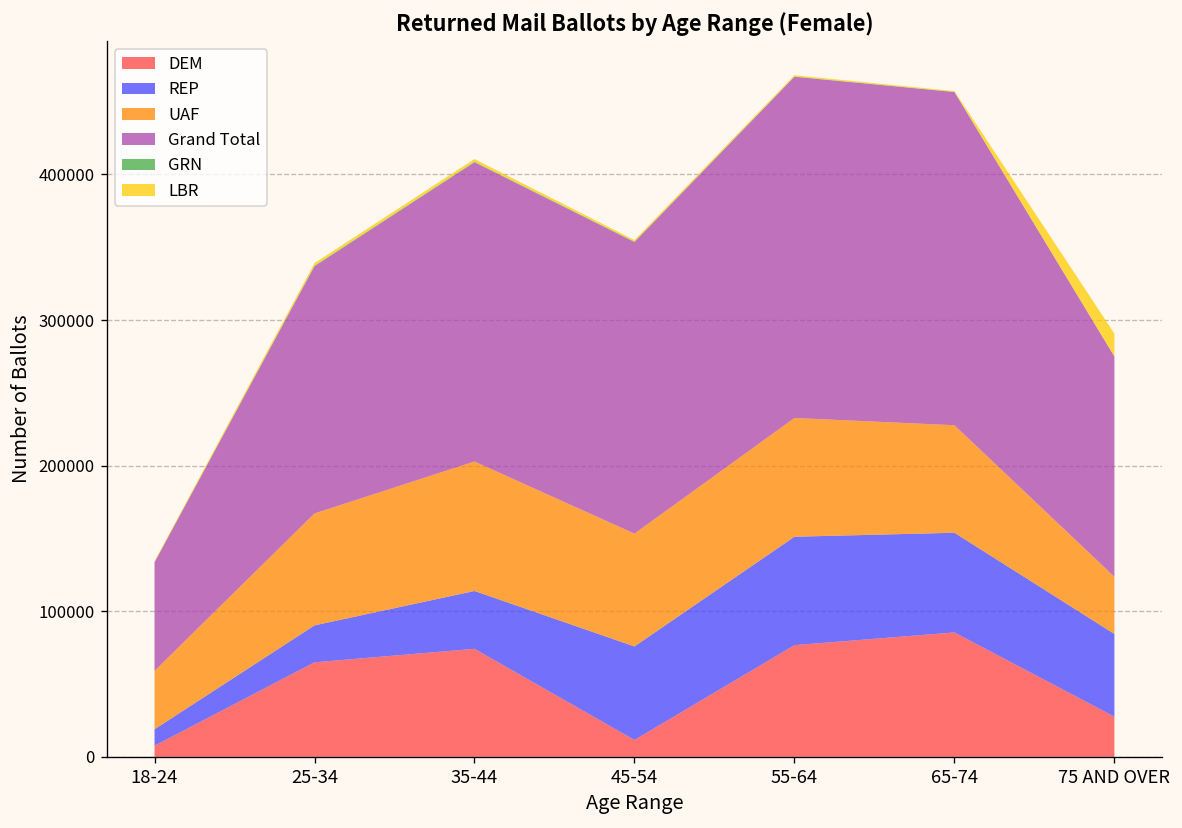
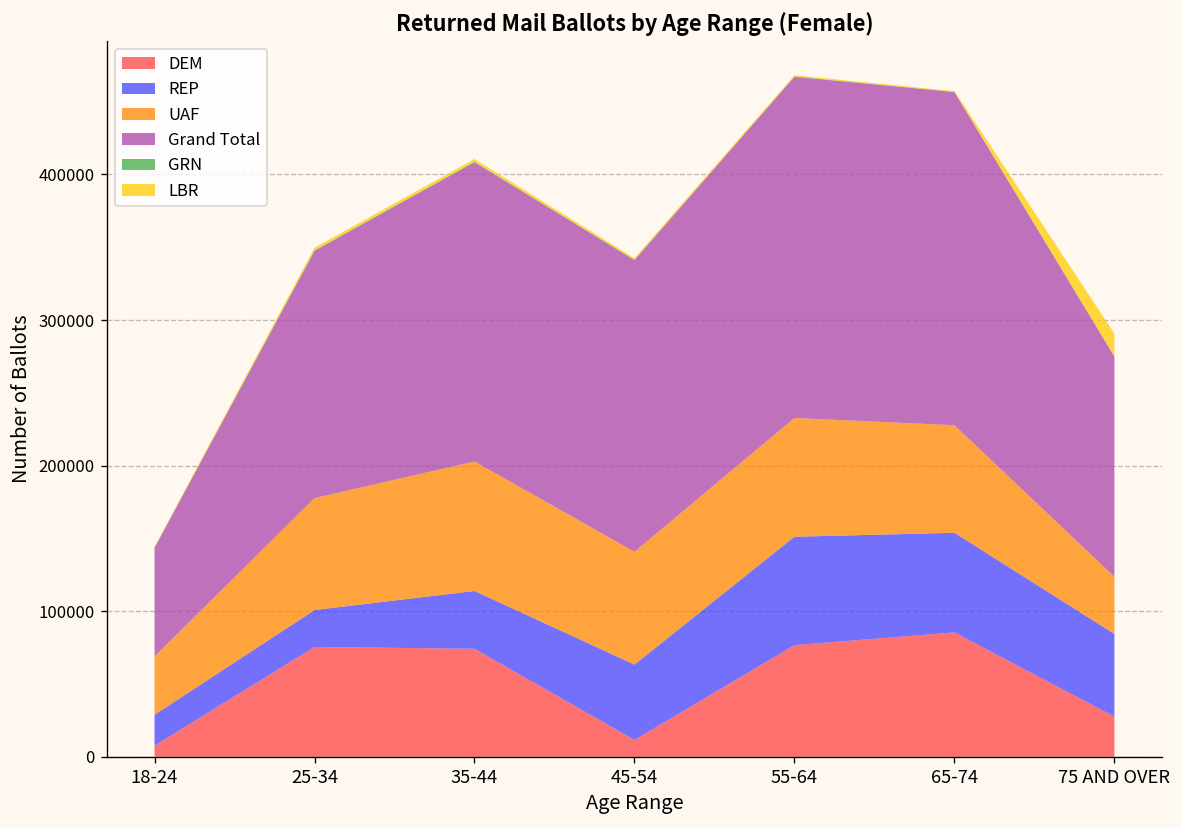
REP, 18-24: 11000 -> 21000
DEM, 25-34: 65000 -> 75000
REP, 45-54: 64000 -> 52000
